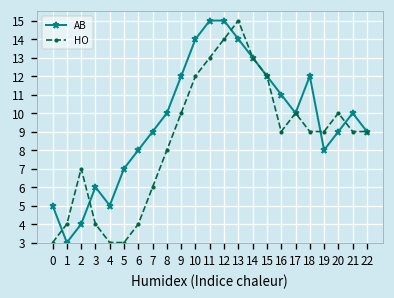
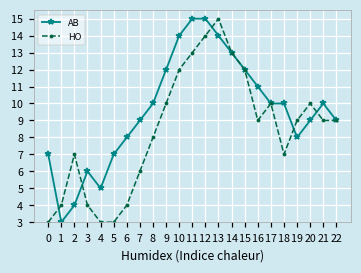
AB, 0: 5 -> 7
AB, 18: 12 -> 10
HO, 18: 9 -> 7
